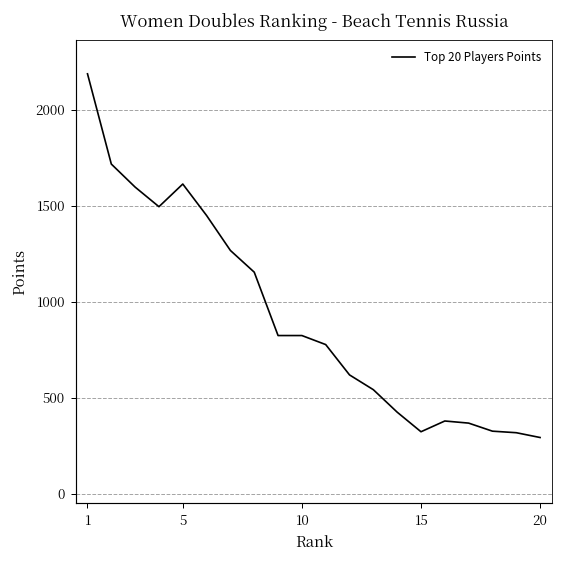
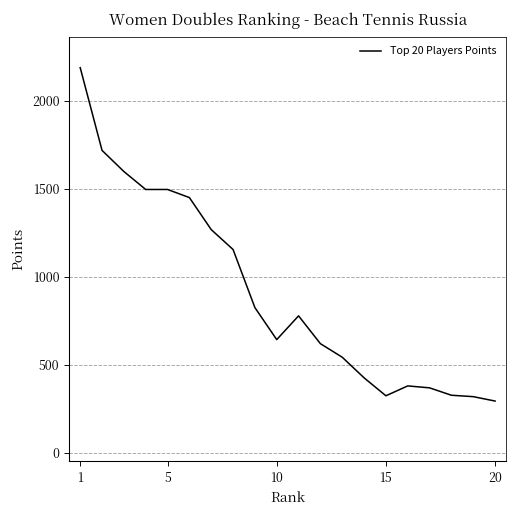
5: 1610 -> 1500
10: 820 -> 640
